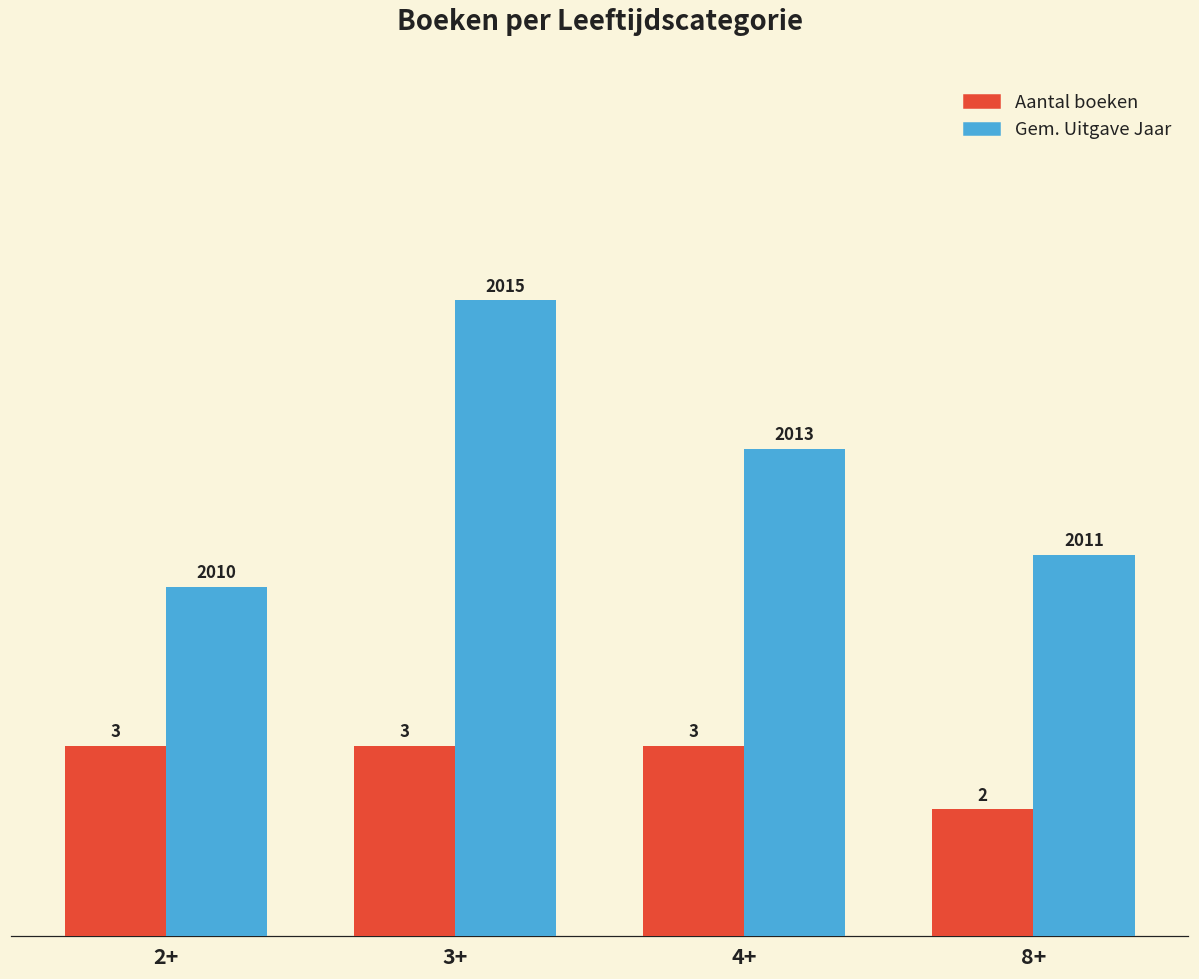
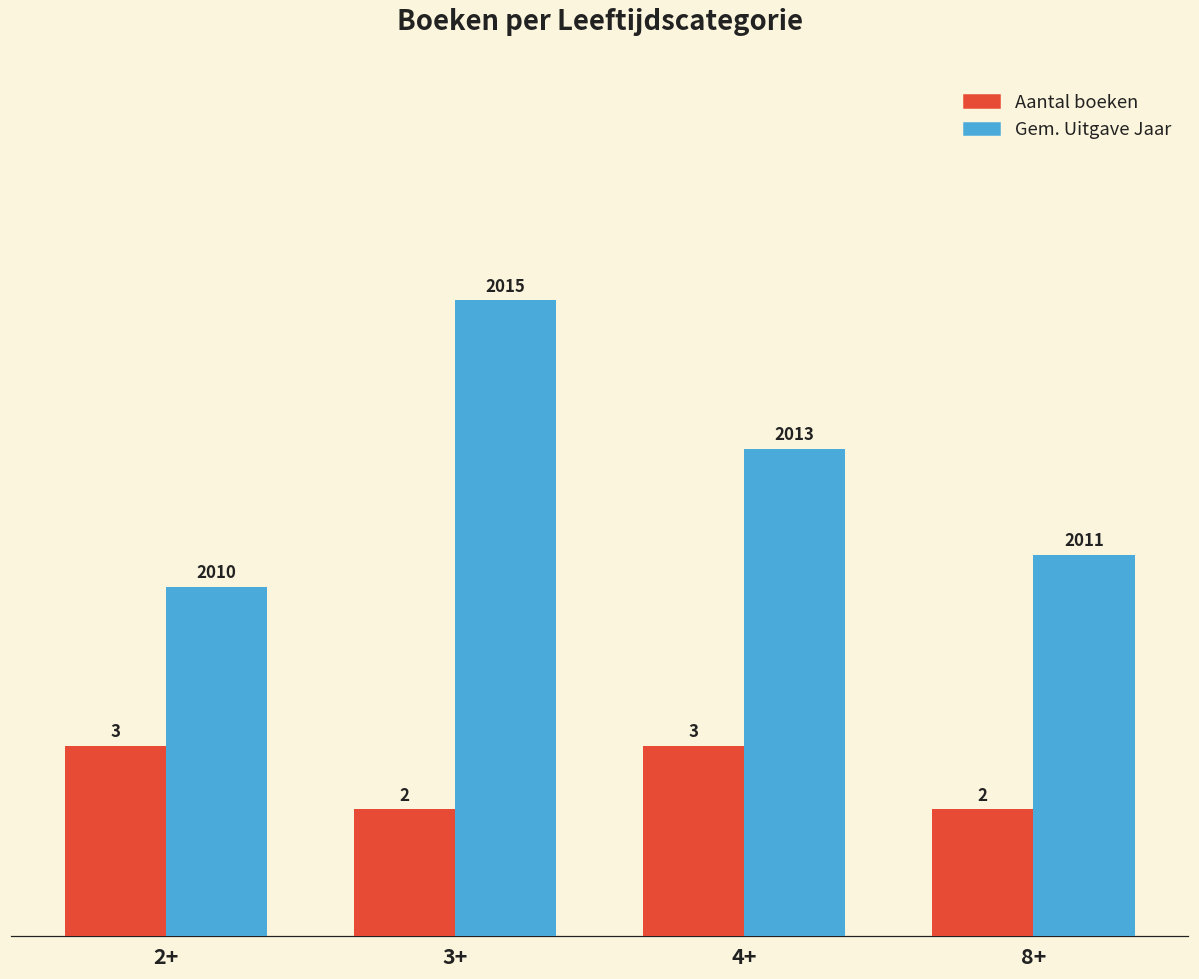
Aantal boeken, 3+: 3 -> 2
